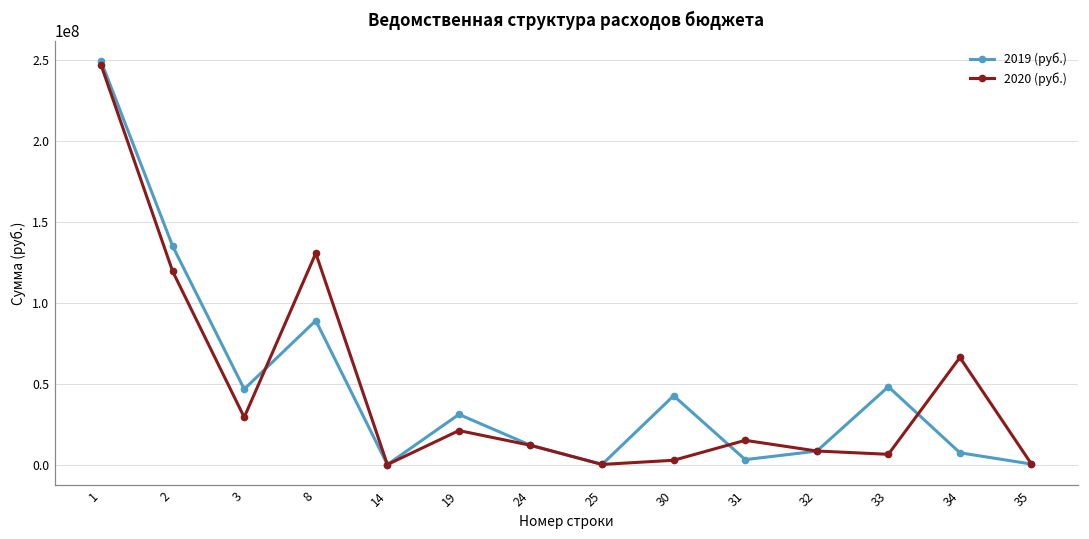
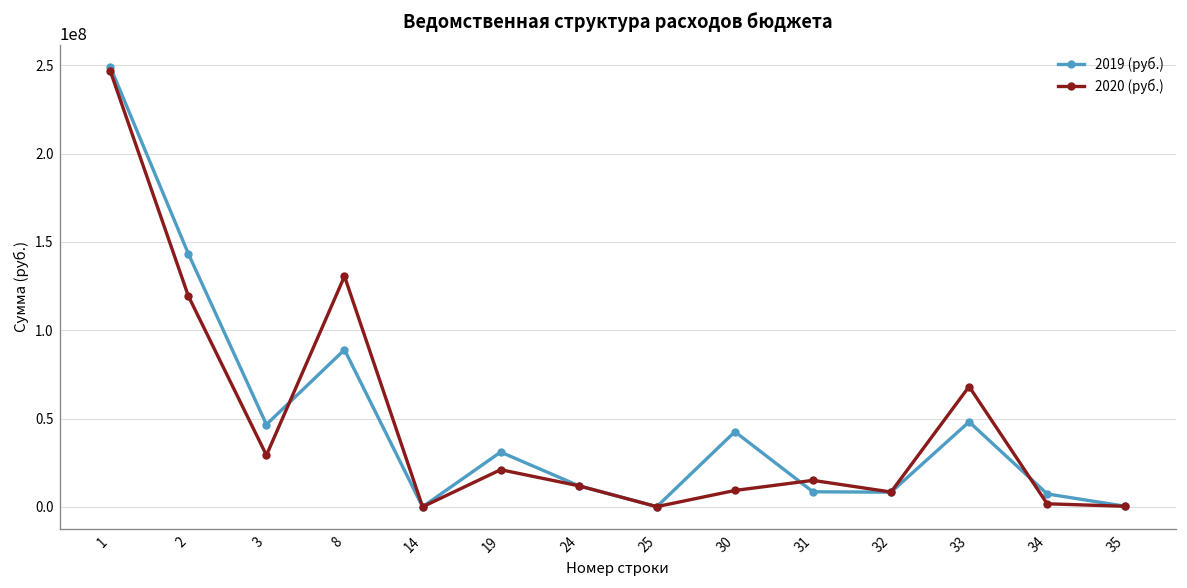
2019 (руб.), 2: 135000000 -> 143000000
2020 (руб.), 30: 3000000 -> 9000000
2019 (руб.), 31: 3000000 -> 9000000
2020 (руб.), 33: 6000000 -> 68000000
2020 (руб.), 34: 66000000 -> 2000000
